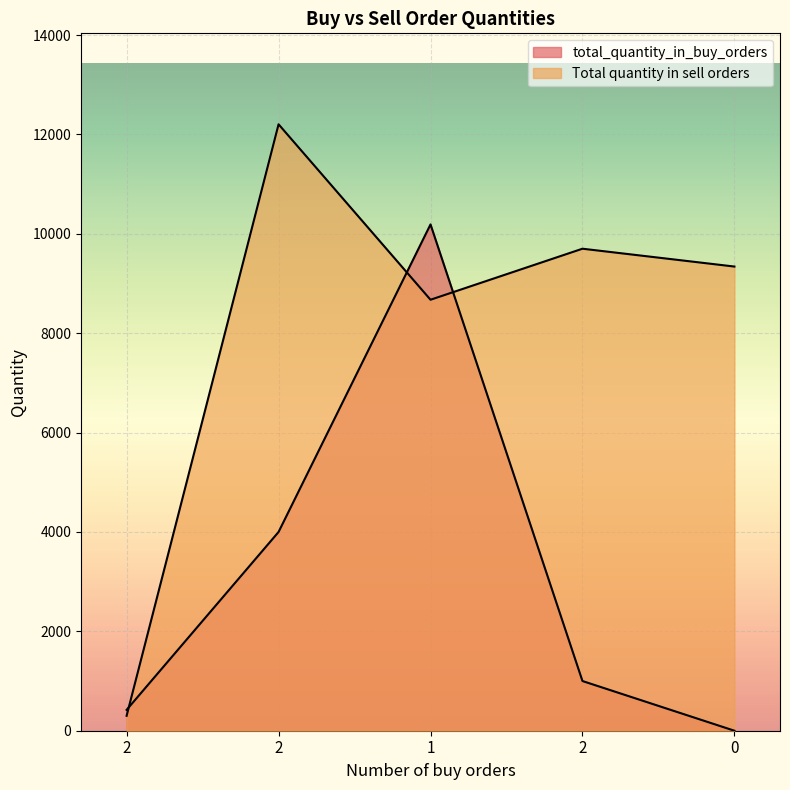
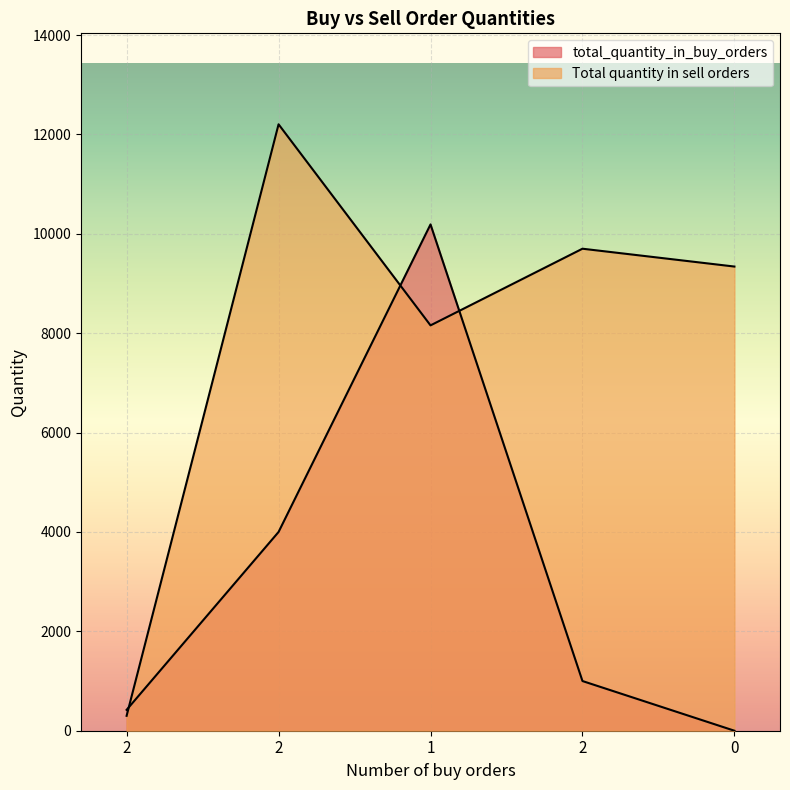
Total quantity in sell orders, 1: 8700 -> 8200
